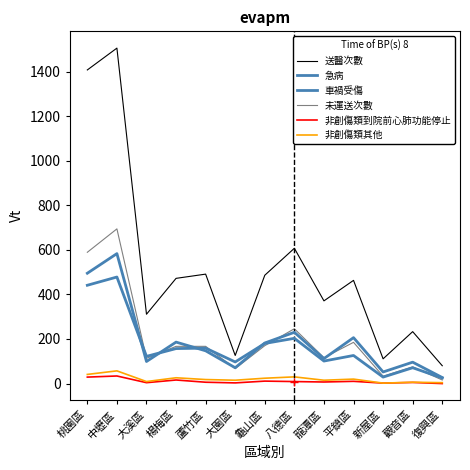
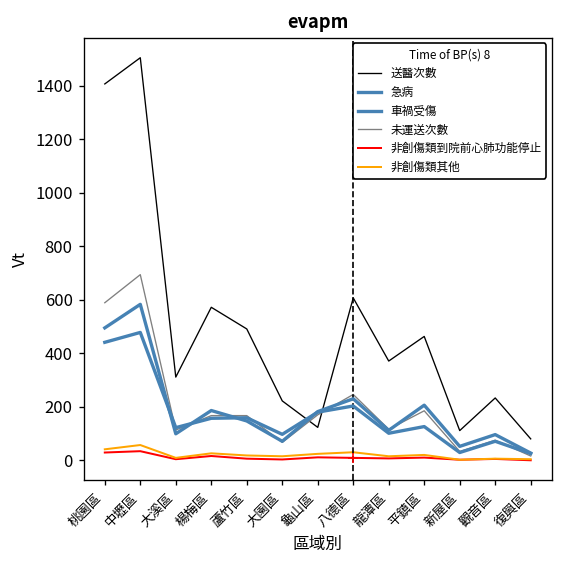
送醫次數, 楊梅區: 470 -> 570
送醫次數, 大園區: 130 -> 220
送醫次數, 龜山區: 490 -> 120
